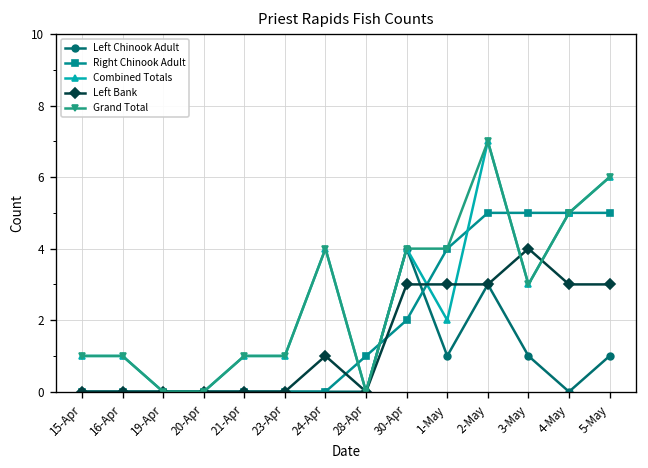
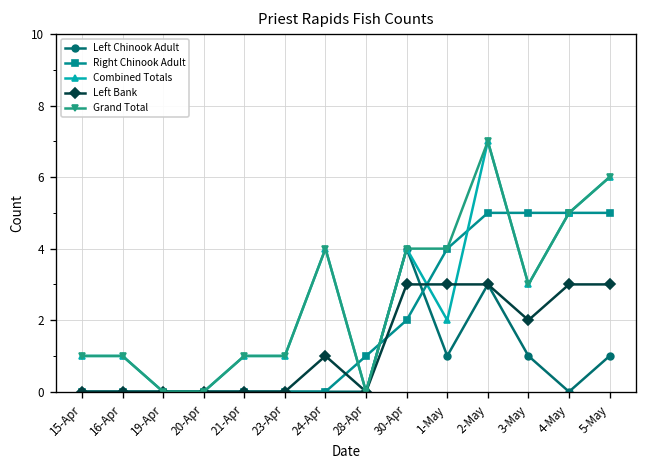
Left Bank, 3-May: 4 -> 2
